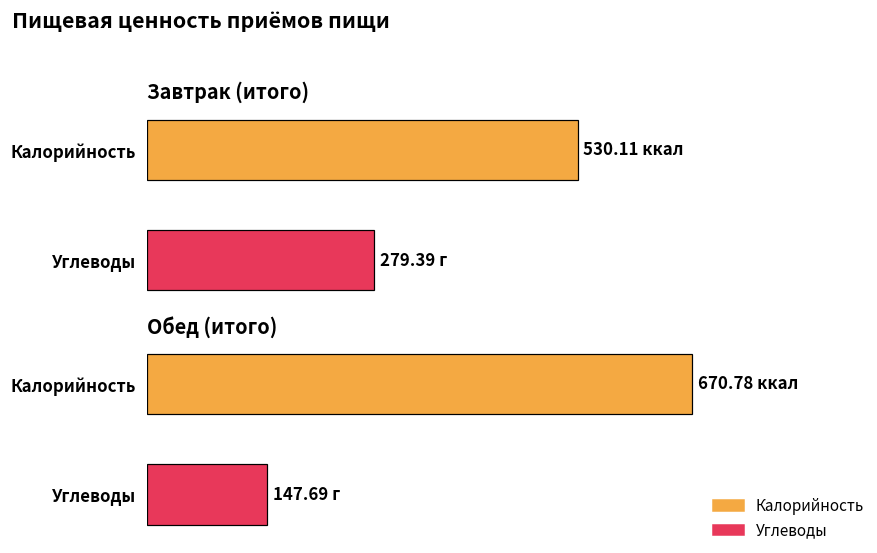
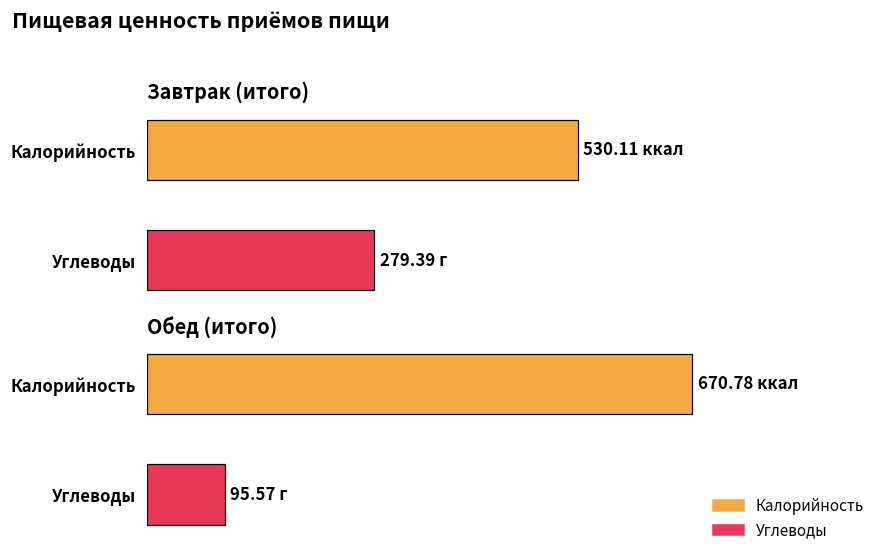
Обед (итого), Углеводы: 147.69 -> 95.57
